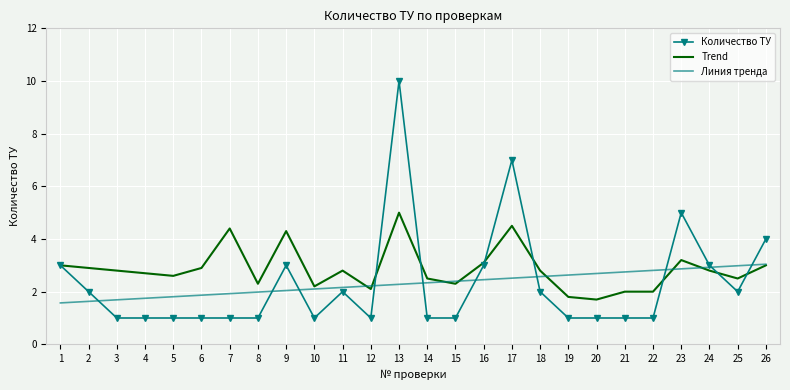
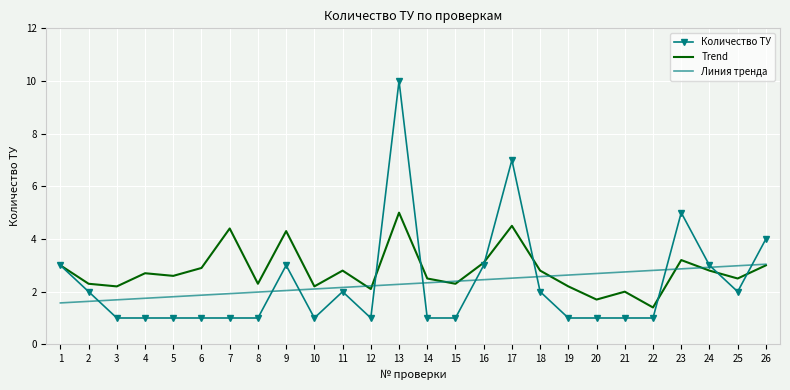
Trend, 2: 2.9 -> 2.3
Trend, 3: 2.8 -> 2.2
Trend, 19: 1.8 -> 2.2
Trend, 22: 2.0 -> 1.4
